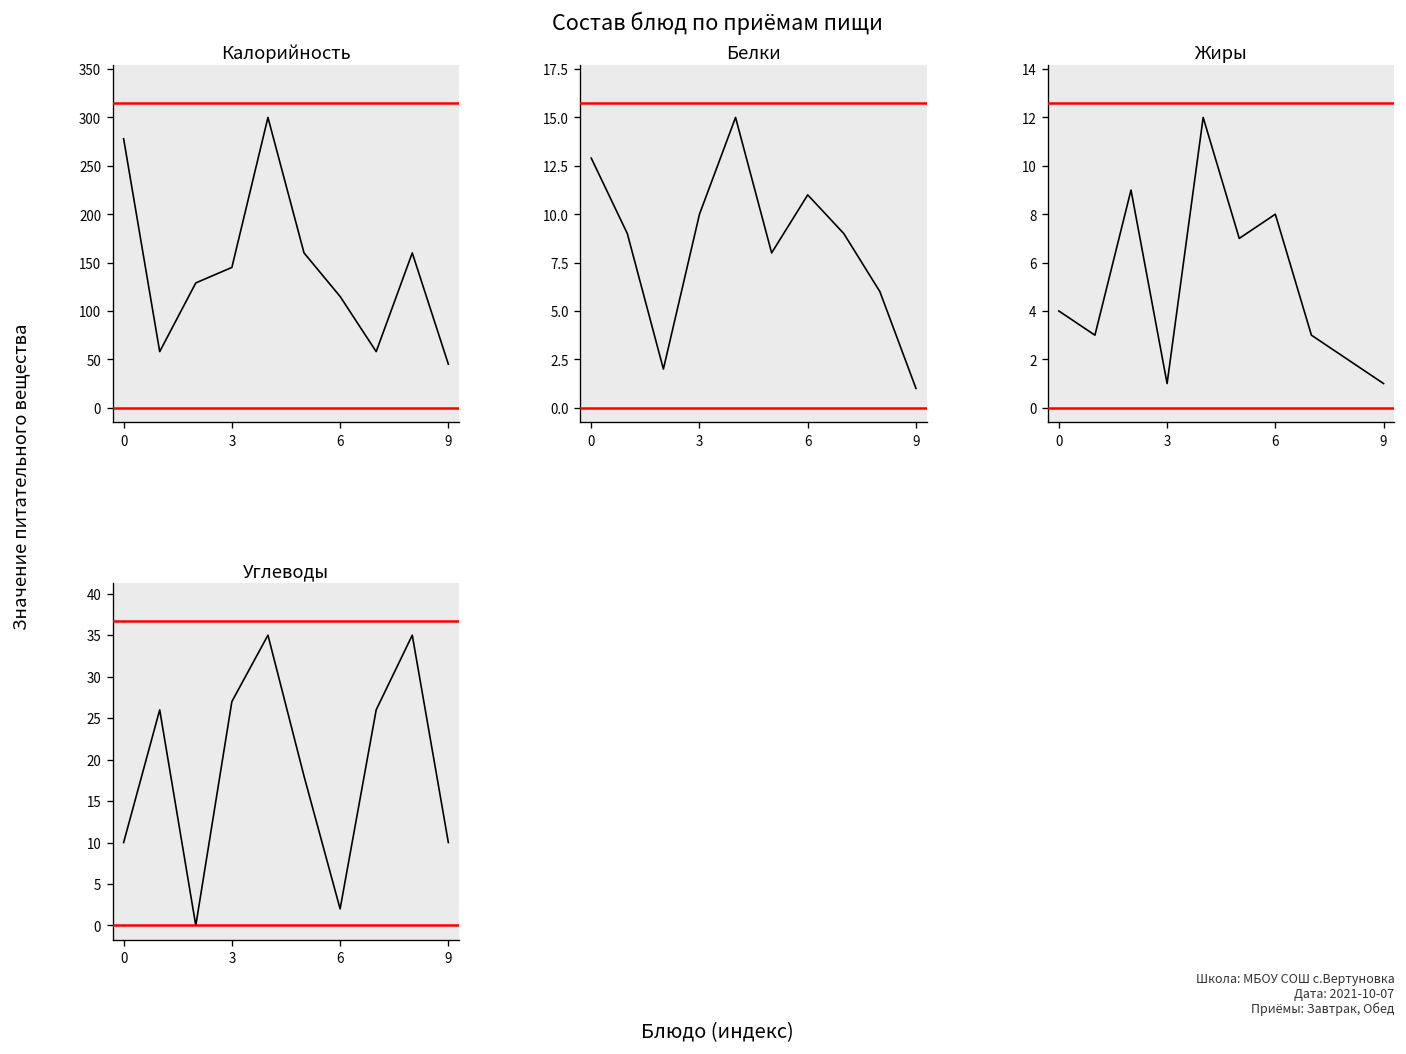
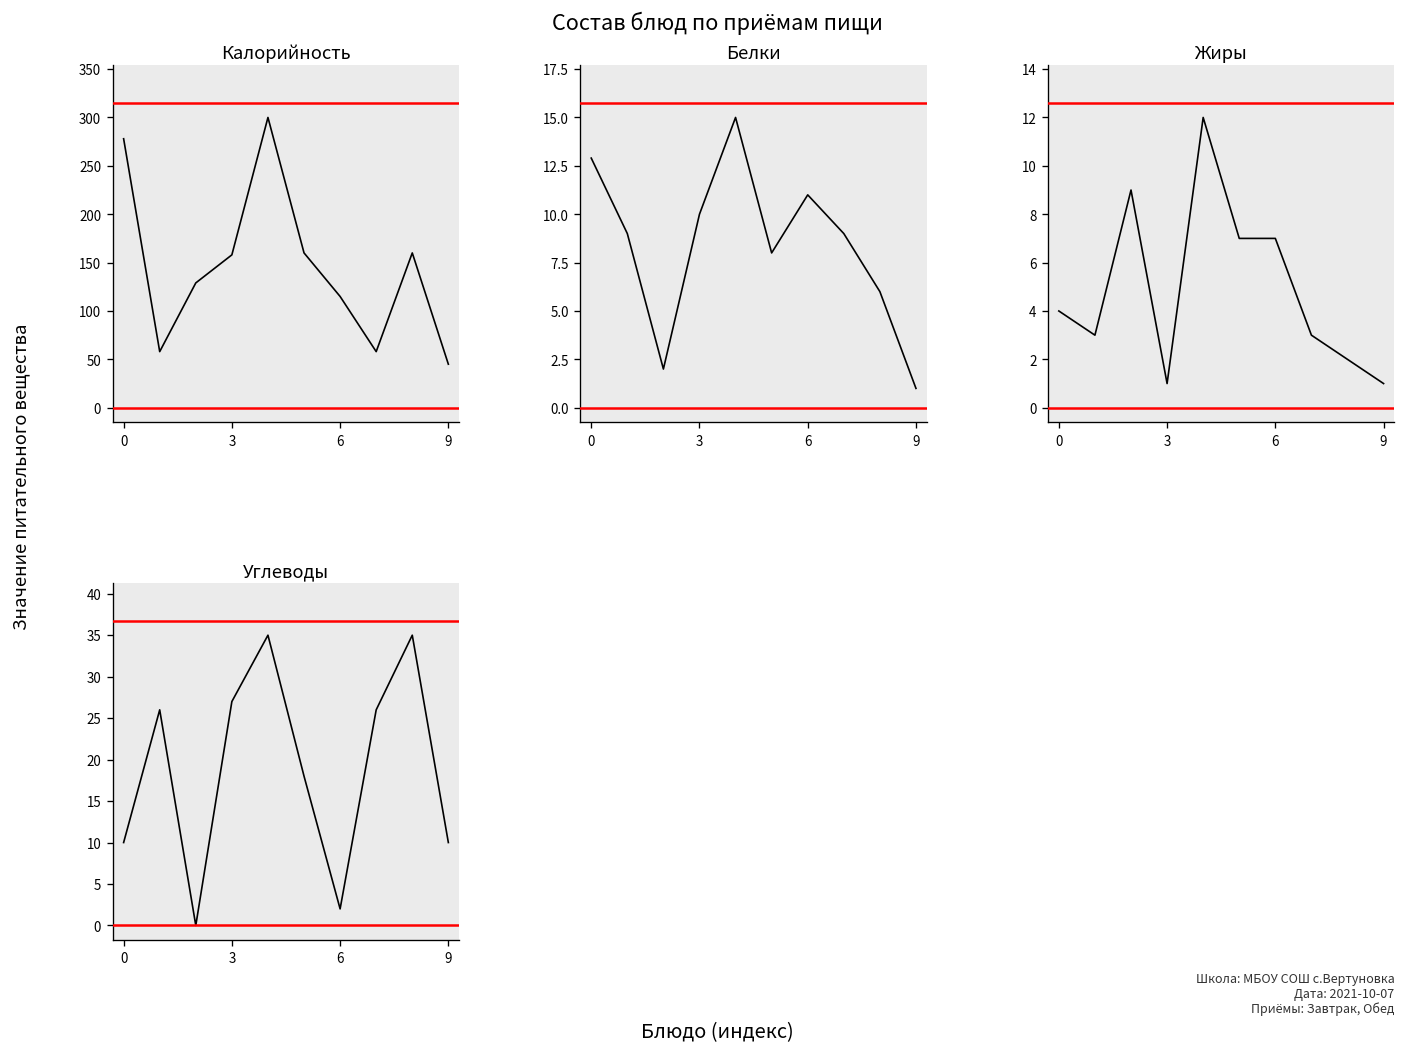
Калорийность, 3: 150 -> 160
Жиры, 6: 8 -> 7
